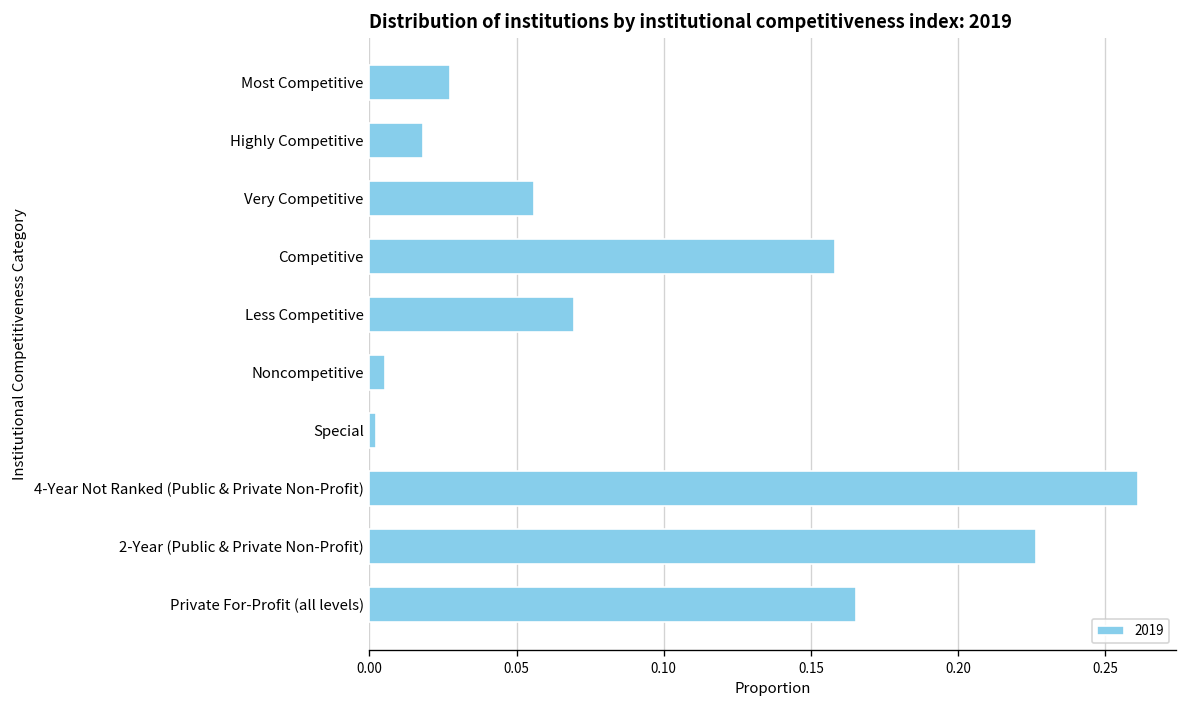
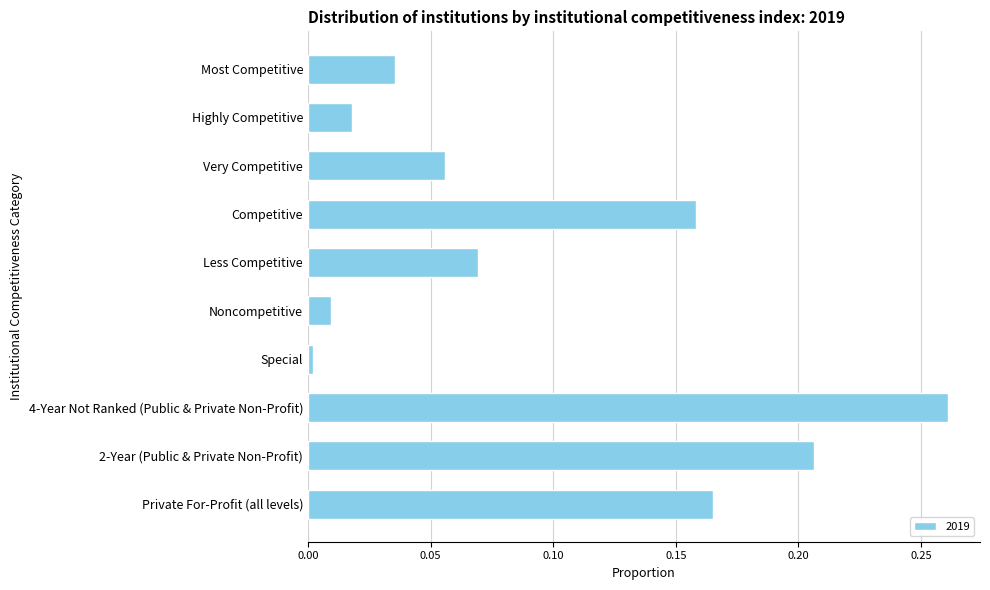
Most Competitive: 0.027 -> 0.035
Noncompetitive: 0.005 -> 0.009
2-Year (Public & Private Non-Profit): 0.226 -> 0.206
